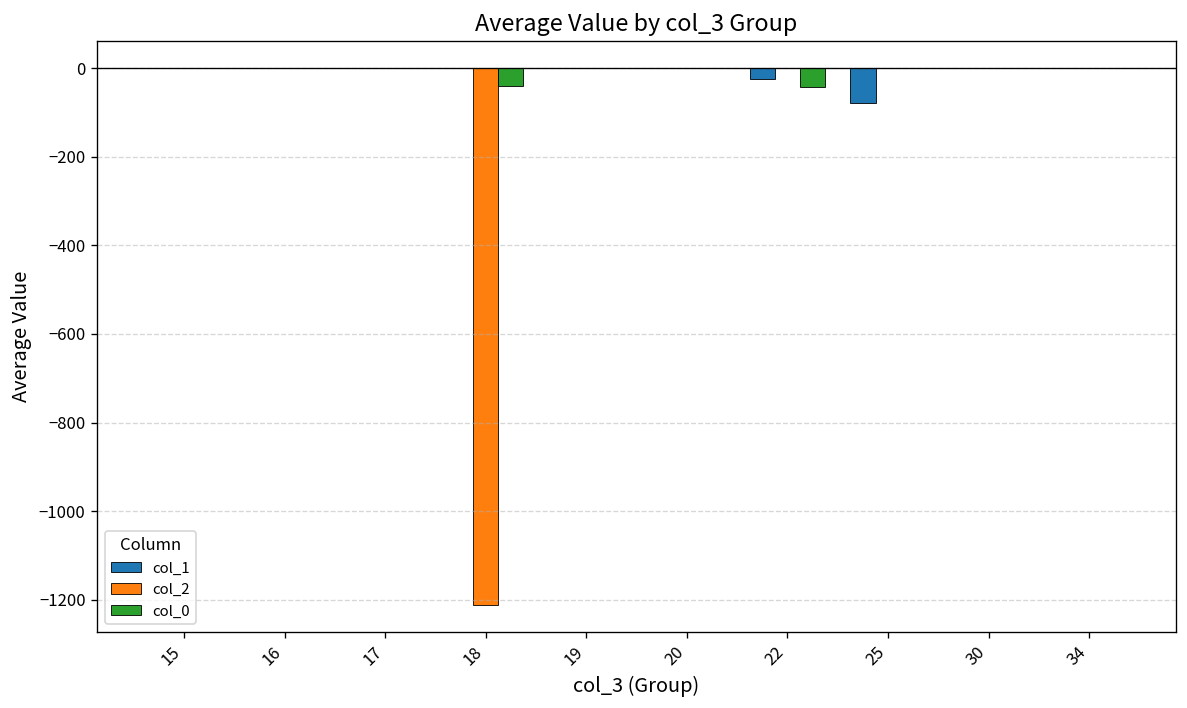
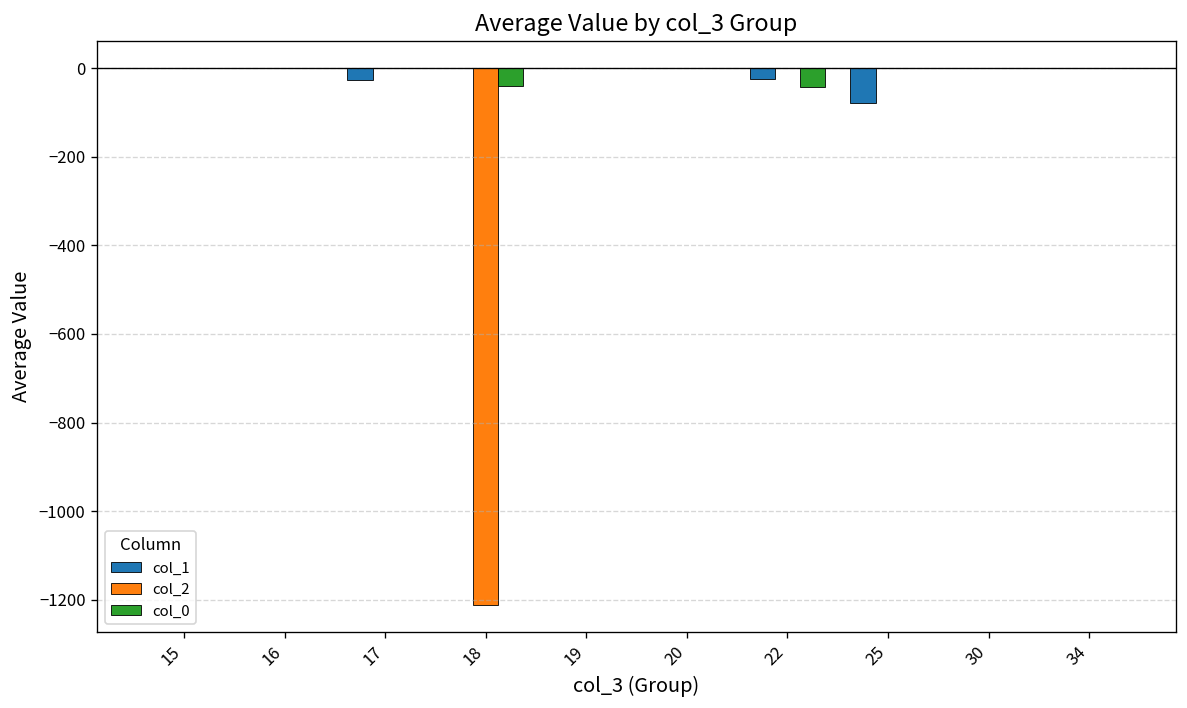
col_1, 17: 0 -> -30
